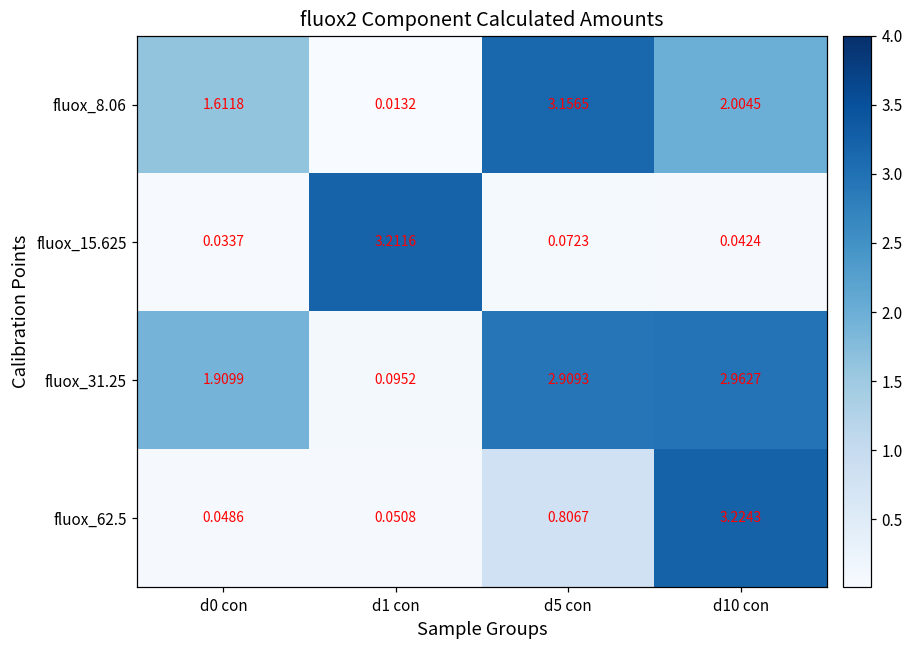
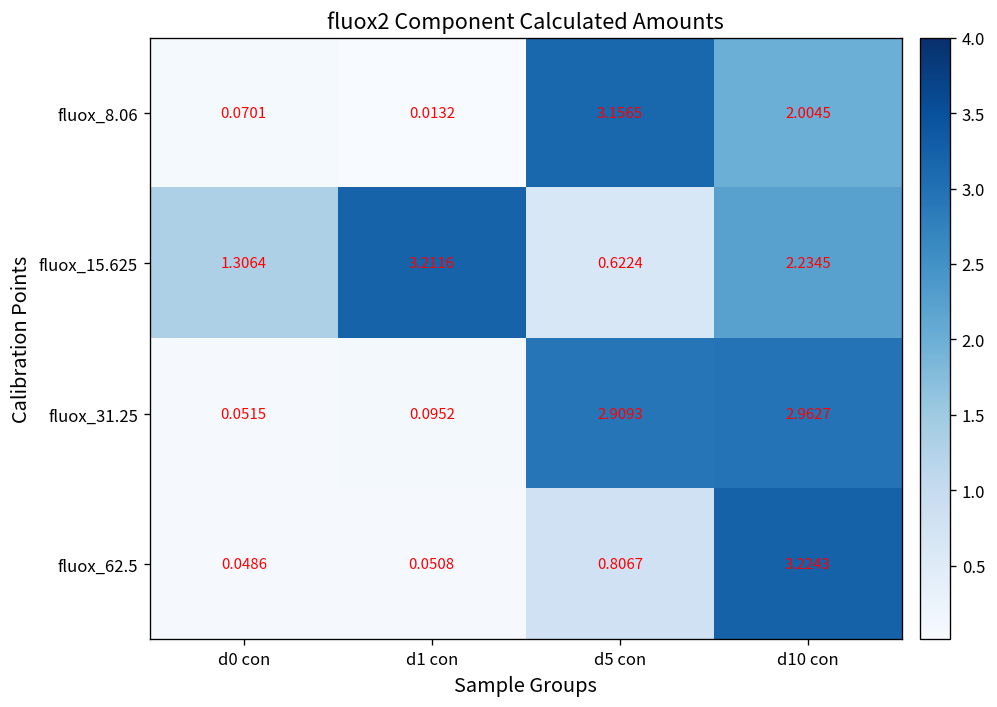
fluox_8.06, d0 con: 1.6118 -> 0.0701
fluox_15.625, d0 con: 0.0337 -> 1.3064
fluox_15.625, d5 con: 0.0723 -> 0.6224
fluox_15.625, d10 con: 0.0424 -> 2.2345
fluox_31.25, d0 con: 1.9099 -> 0.0515
